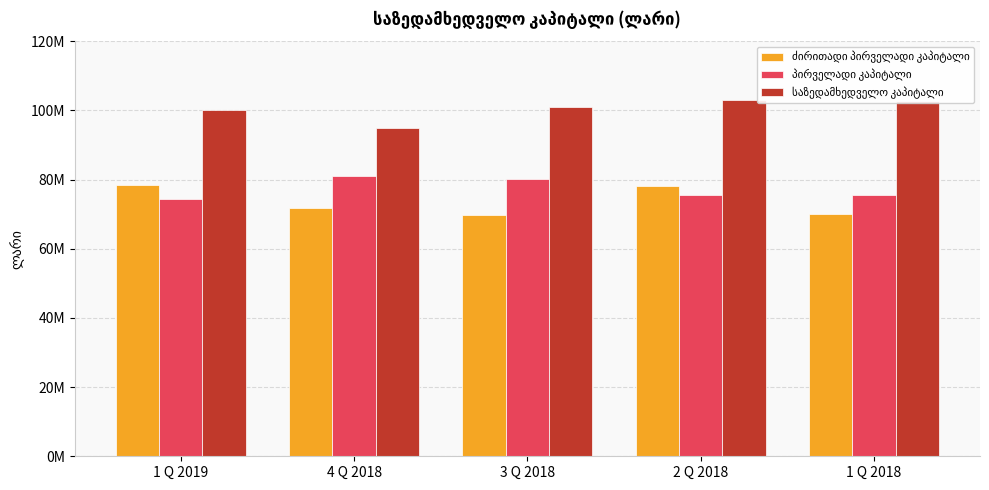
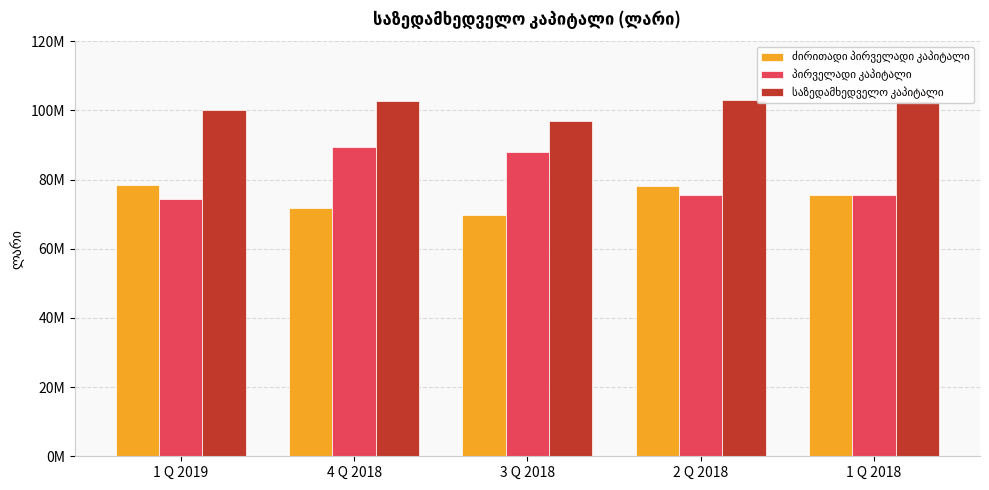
პირველადი კაპიტალი, 4 Q 2018: 81000000 -> 89000000
საზედამხედველო კაპიტალი, 4 Q 2018: 95000000 -> 103000000
პირველადი კაპიტალი, 3 Q 2018: 80000000 -> 88000000
საზედამხედველო კაპიტალი, 3 Q 2018: 101000000 -> 97000000
ძირითადი პირველადი კაპიტალი, 1 Q 2018: 70000000 -> 76000000
